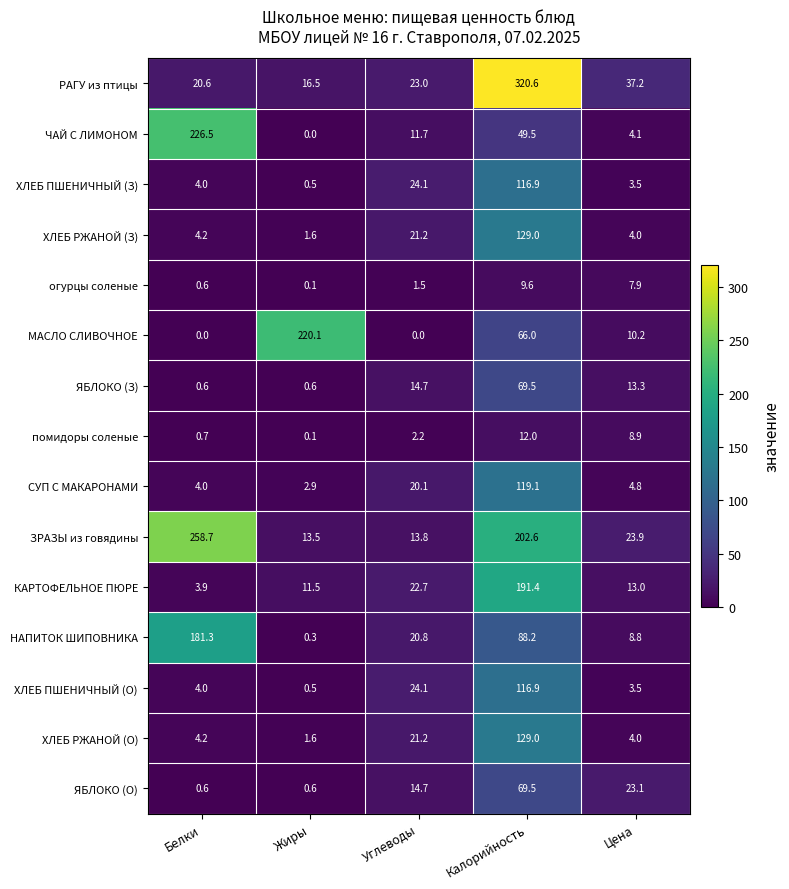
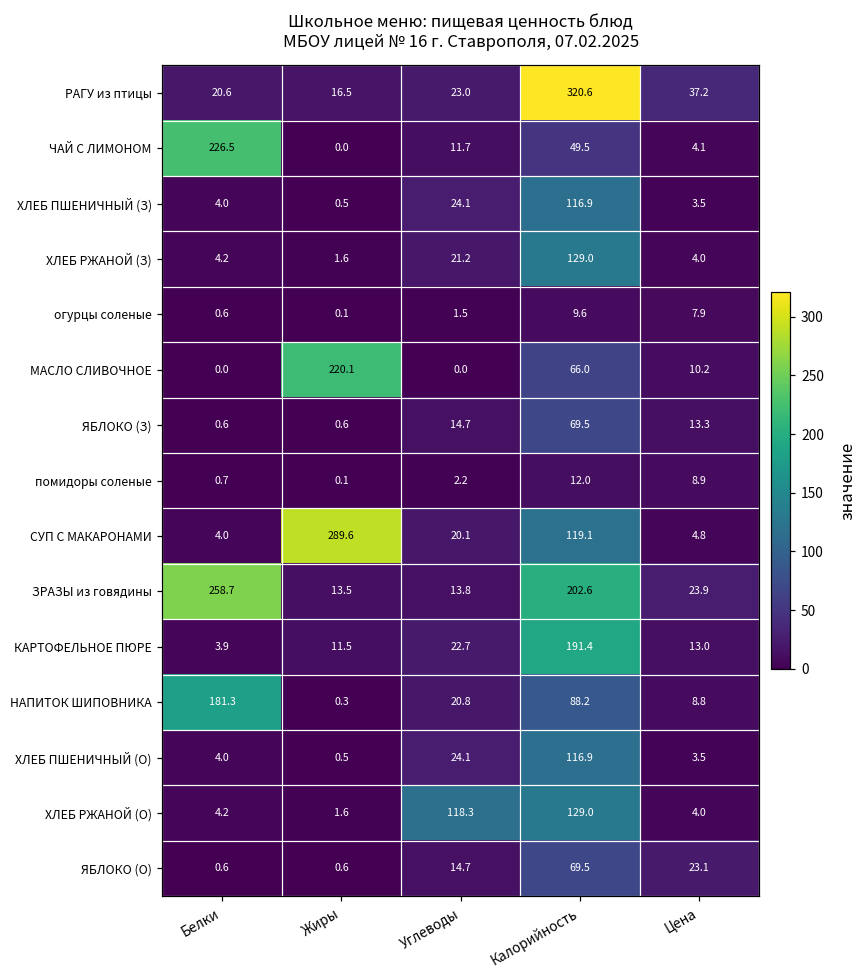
СУП С МАКАРОНАМИ, Жиры: 2.9 -> 289.6
ХЛЕБ РЖАНОЙ (О), Углеводы: 21.2 -> 118.3
